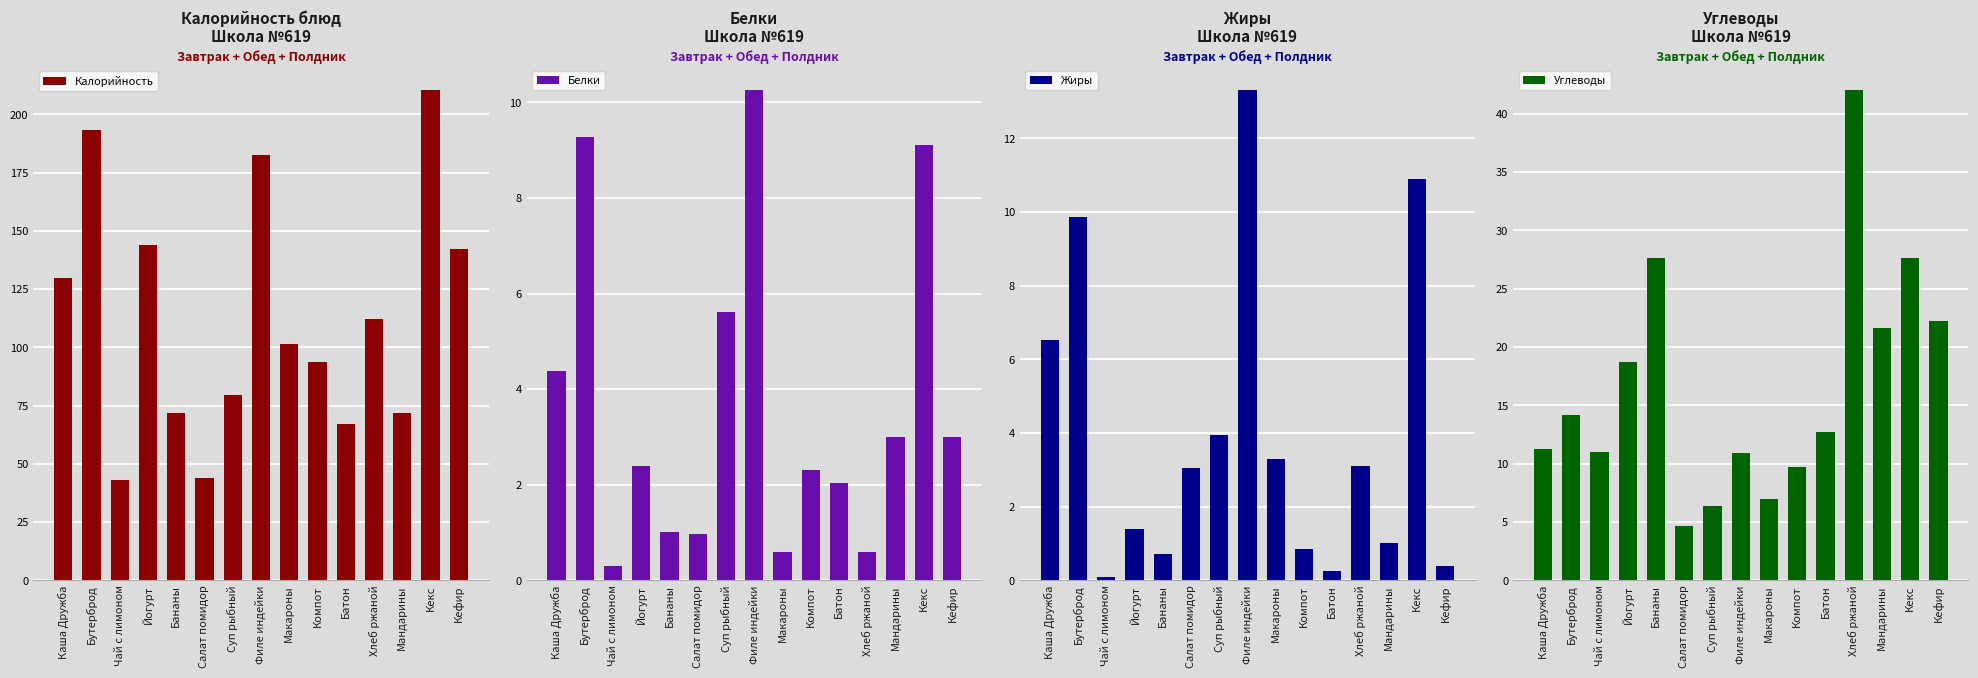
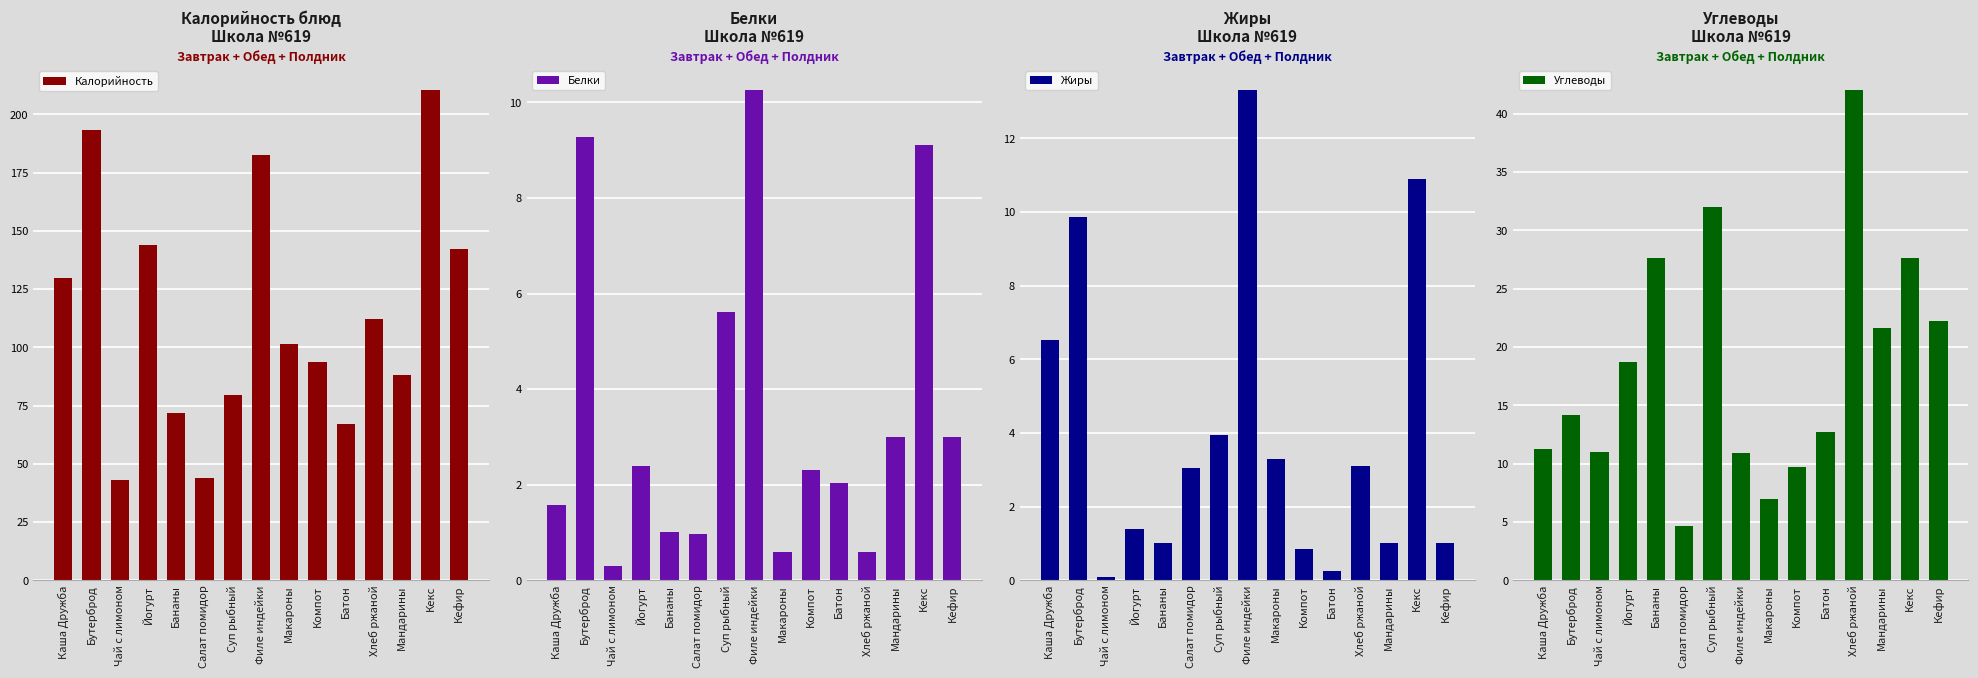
Калорийность блюд Школа №619, Мандарины: 72 -> 88
Белки Школа №619, Каша Дружба: 4.4 -> 1.6
Жиры Школа №619, Бананы: 0.7 -> 1.0
Жиры Школа №619, Кефир: 0.4 -> 1.0
Углеводы Школа №619, Суп рыбный: 6.3 -> 32.0
